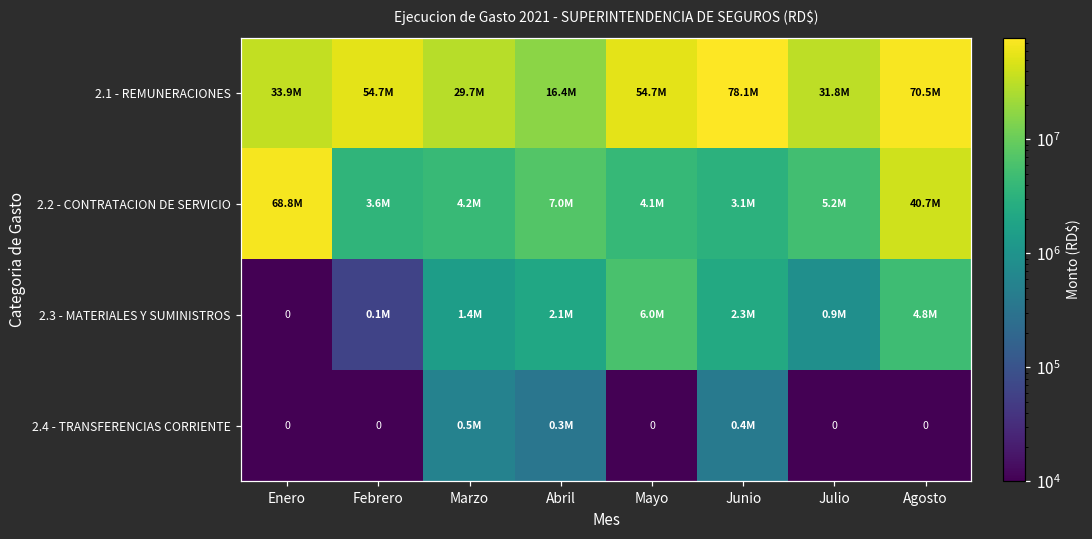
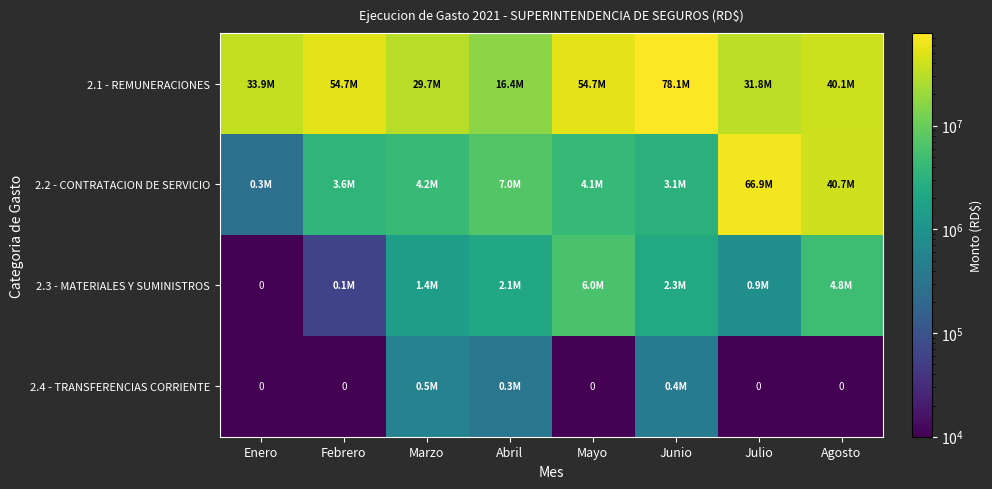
2.1 - REMUNERACIONES, Agosto: 70.5M -> 40.1M
2.2 - CONTRATACION DE SERVICIO, Enero: 68.8M -> 0.3M
2.2 - CONTRATACION DE SERVICIO, Julio: 5.2M -> 66.9M
